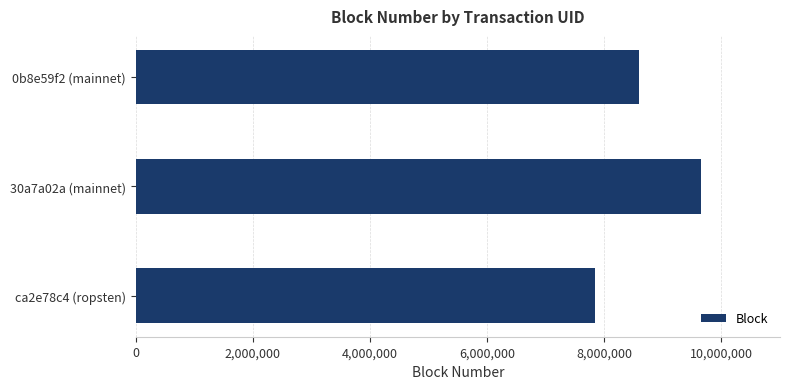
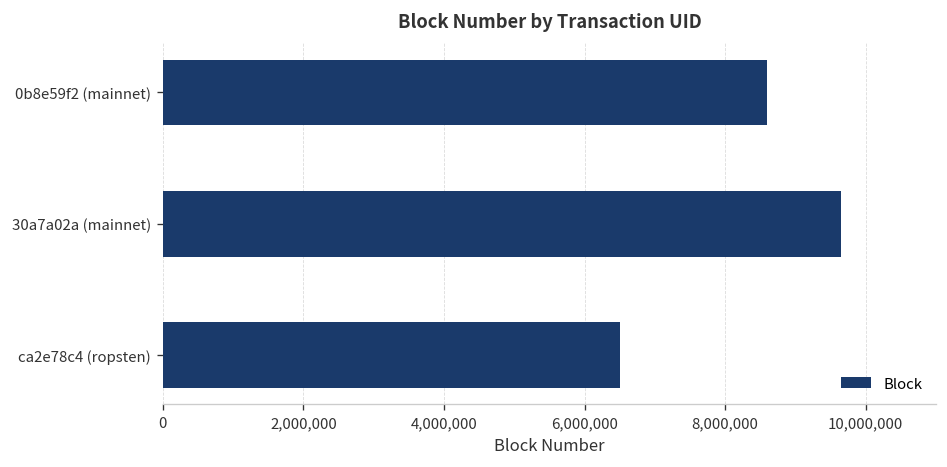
ca2e78c4 (ropsten): 7,800,000 -> 6,500,000
